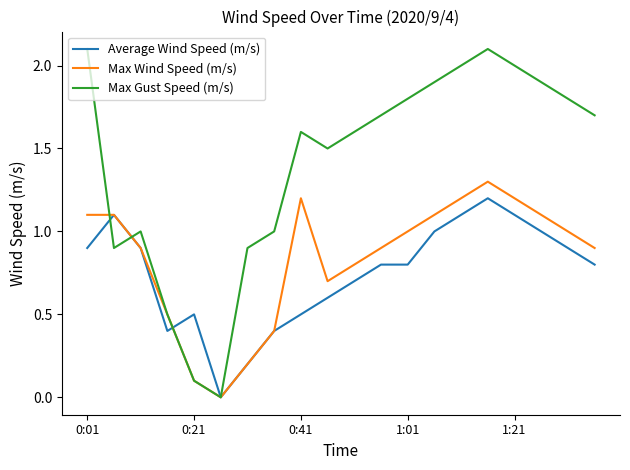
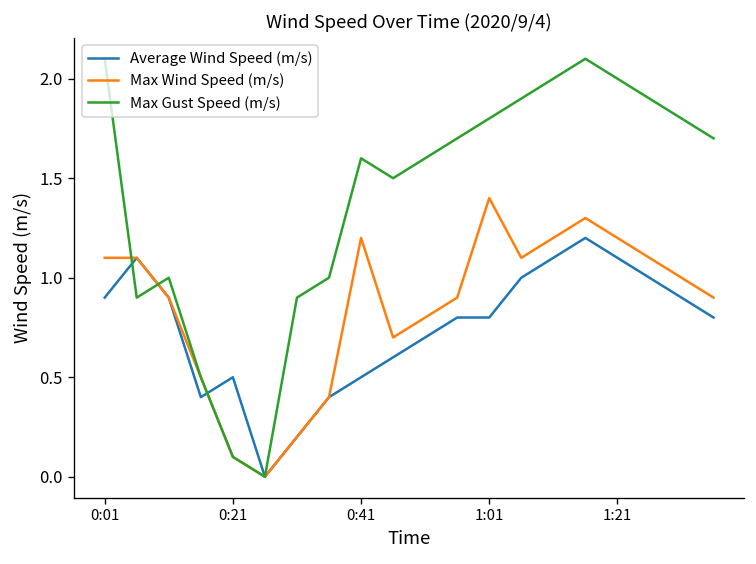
Max Wind Speed (m/s), 1:01: 1.0 -> 1.4
